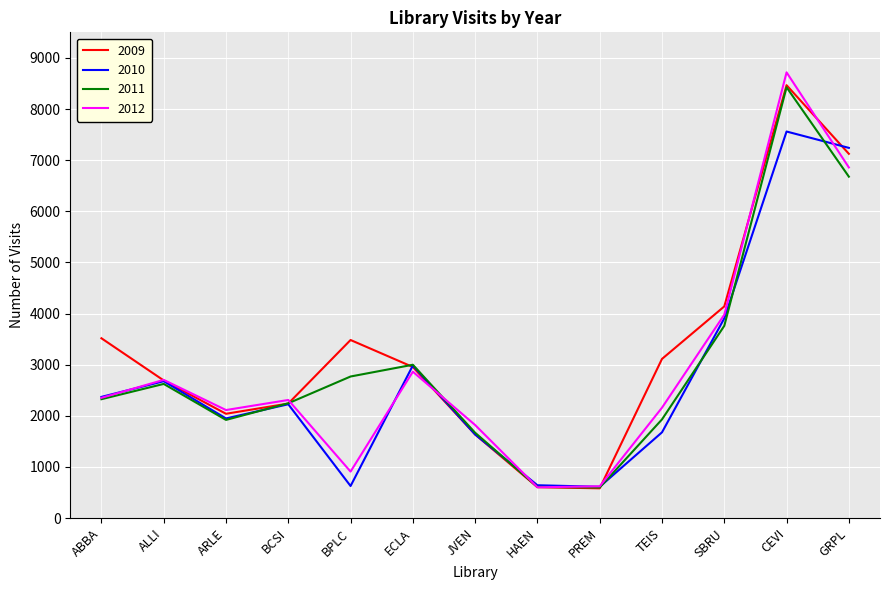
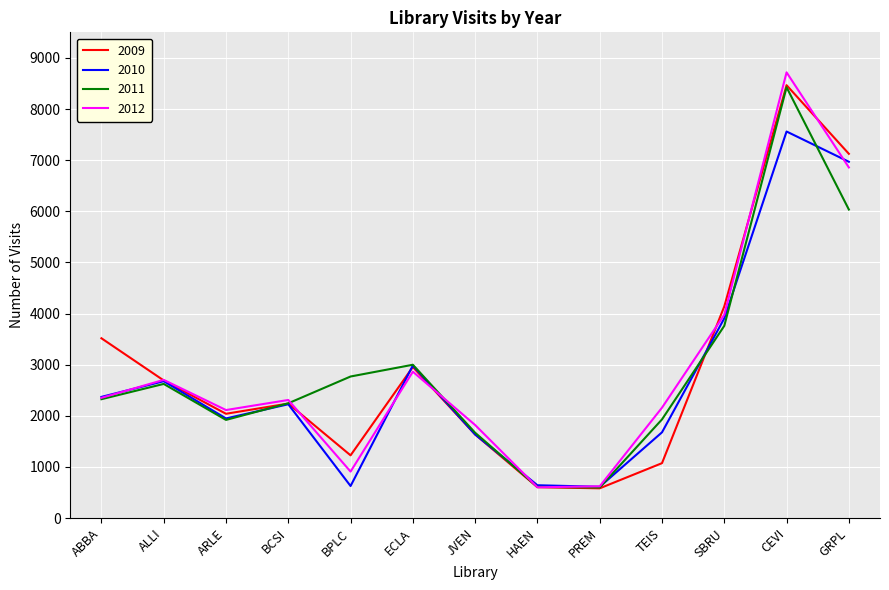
2009, BPLC: 3500 -> 1200
2009, TEIS: 3100 -> 1100
2010, GRPL: 7200 -> 7000
2011, GRPL: 6700 -> 6000
